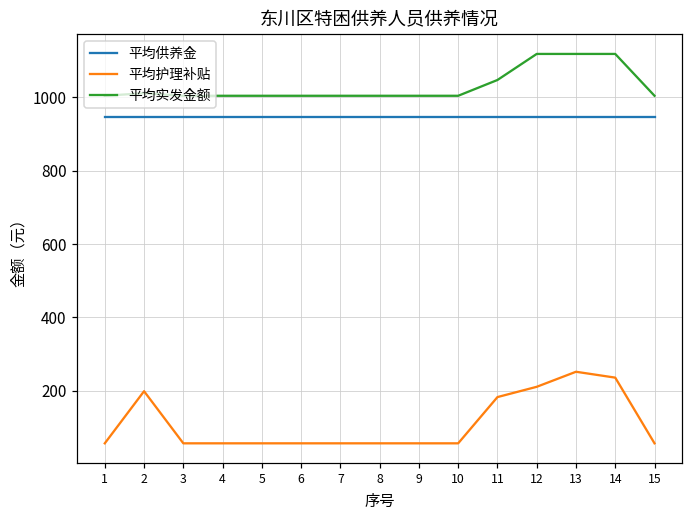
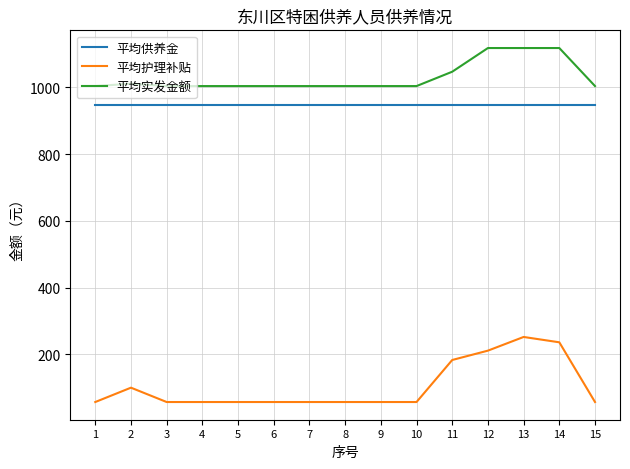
平均护理补贴, 2: 200 -> 100
